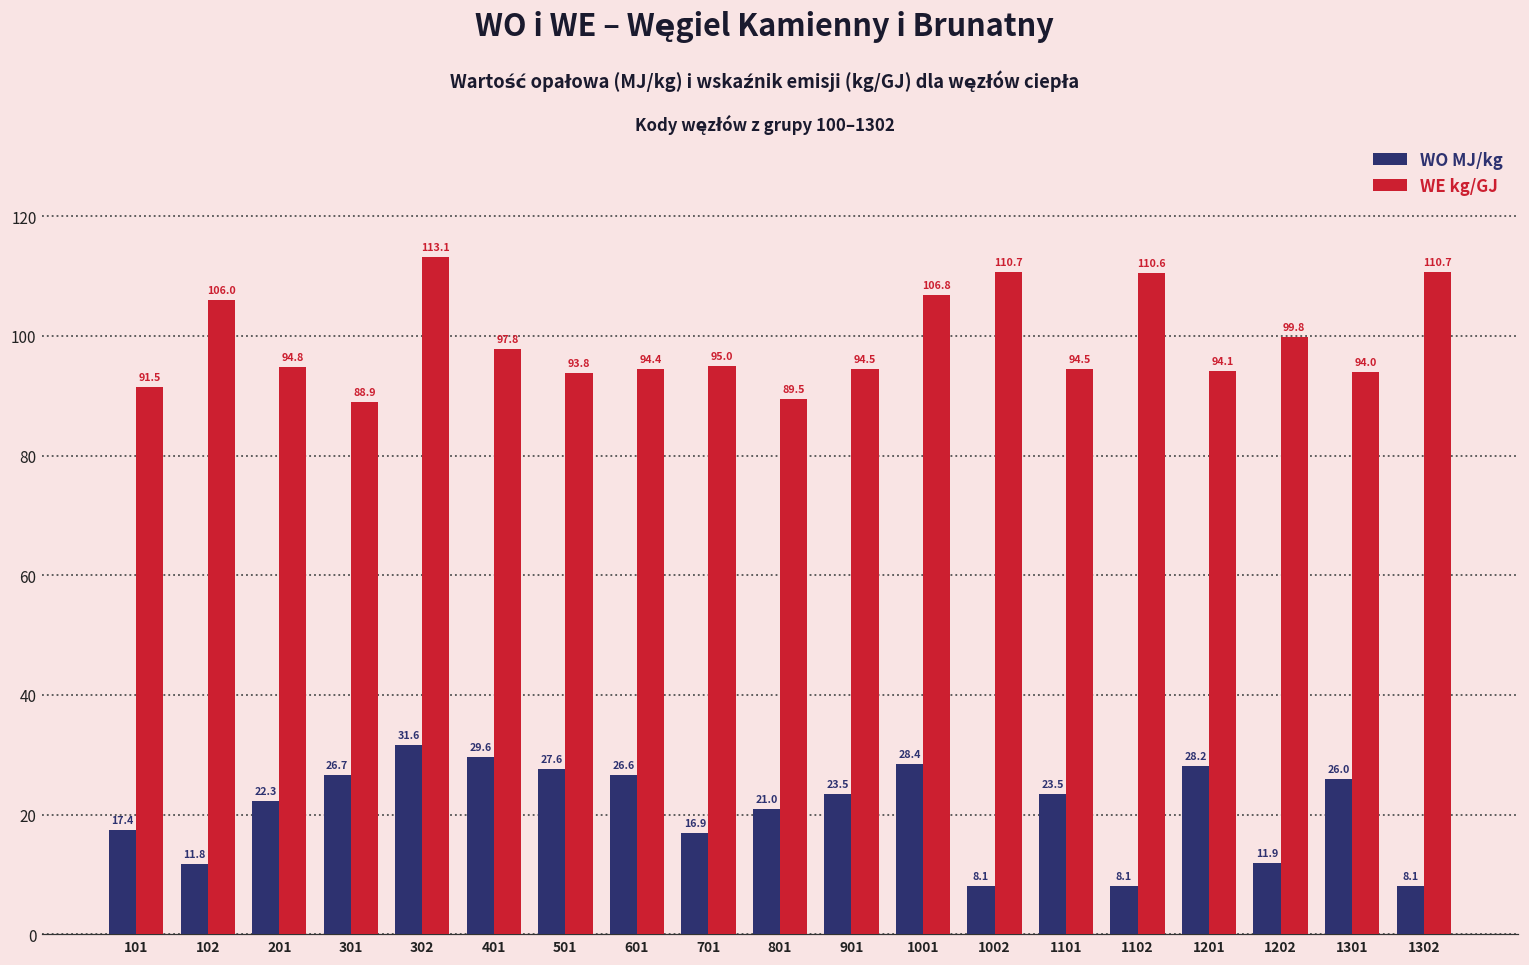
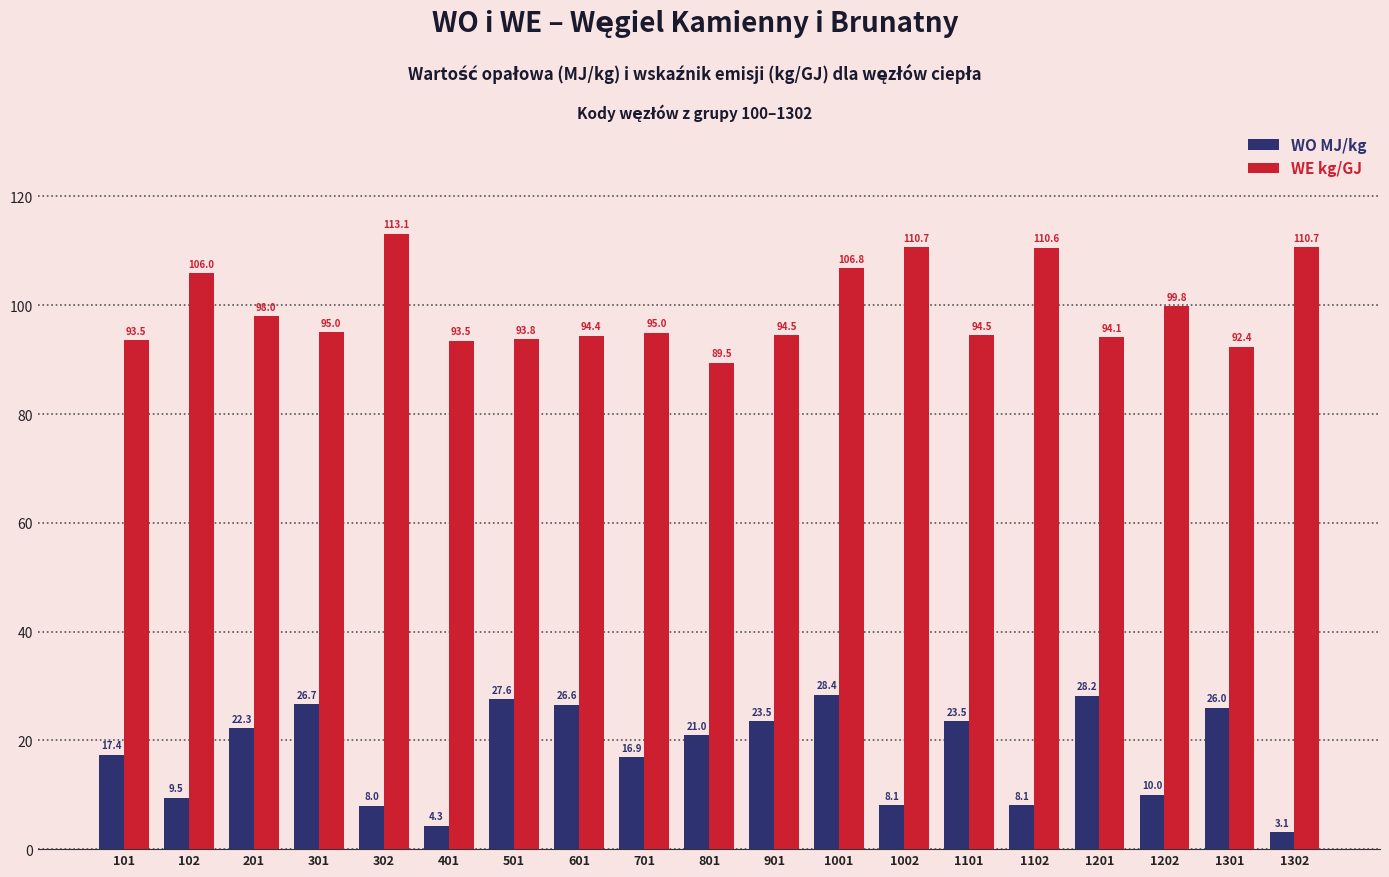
WE kg/GJ, 101: 91.5 -> 93.5
WO MJ/kg, 102: 11.8 -> 9.5
WE kg/GJ, 201: 94.8 -> 98.0
WE kg/GJ, 301: 88.9 -> 95.0
WO MJ/kg, 302: 31.6 -> 8.0
WO MJ/kg, 401: 29.6 -> 4.3
WE kg/GJ, 401: 97.8 -> 93.5
WO MJ/kg, 1202: 11.9 -> 10.0
WE kg/GJ, 1301: 94.0 -> 92.4
WO MJ/kg, 1302: 8.1 -> 3.1
